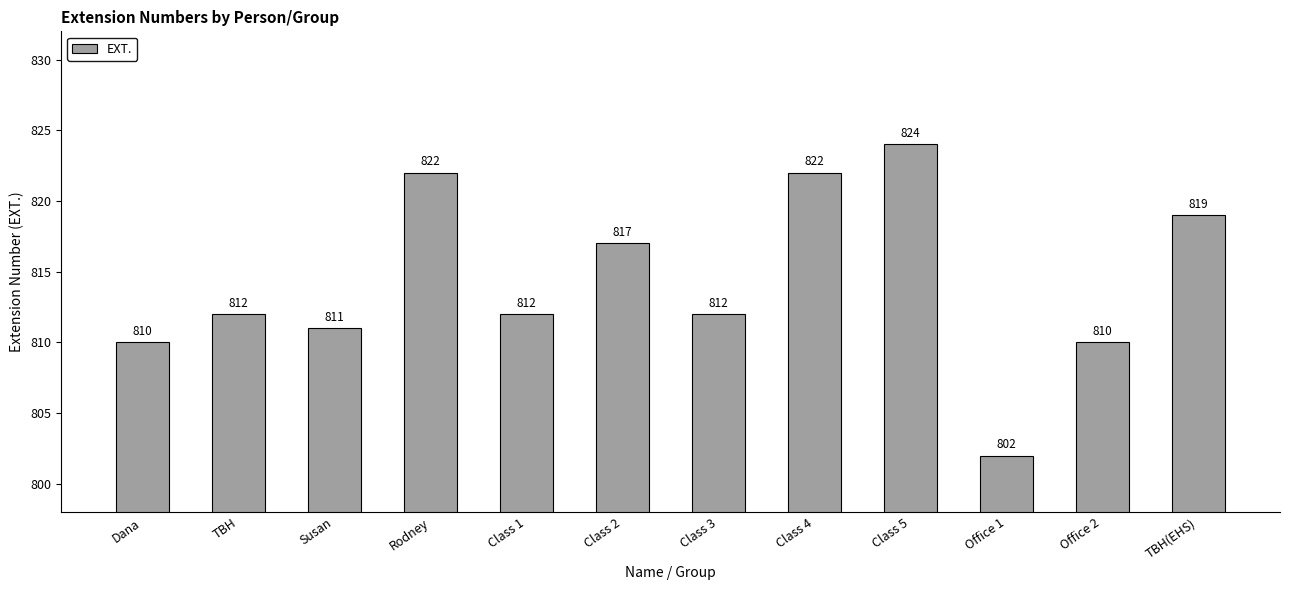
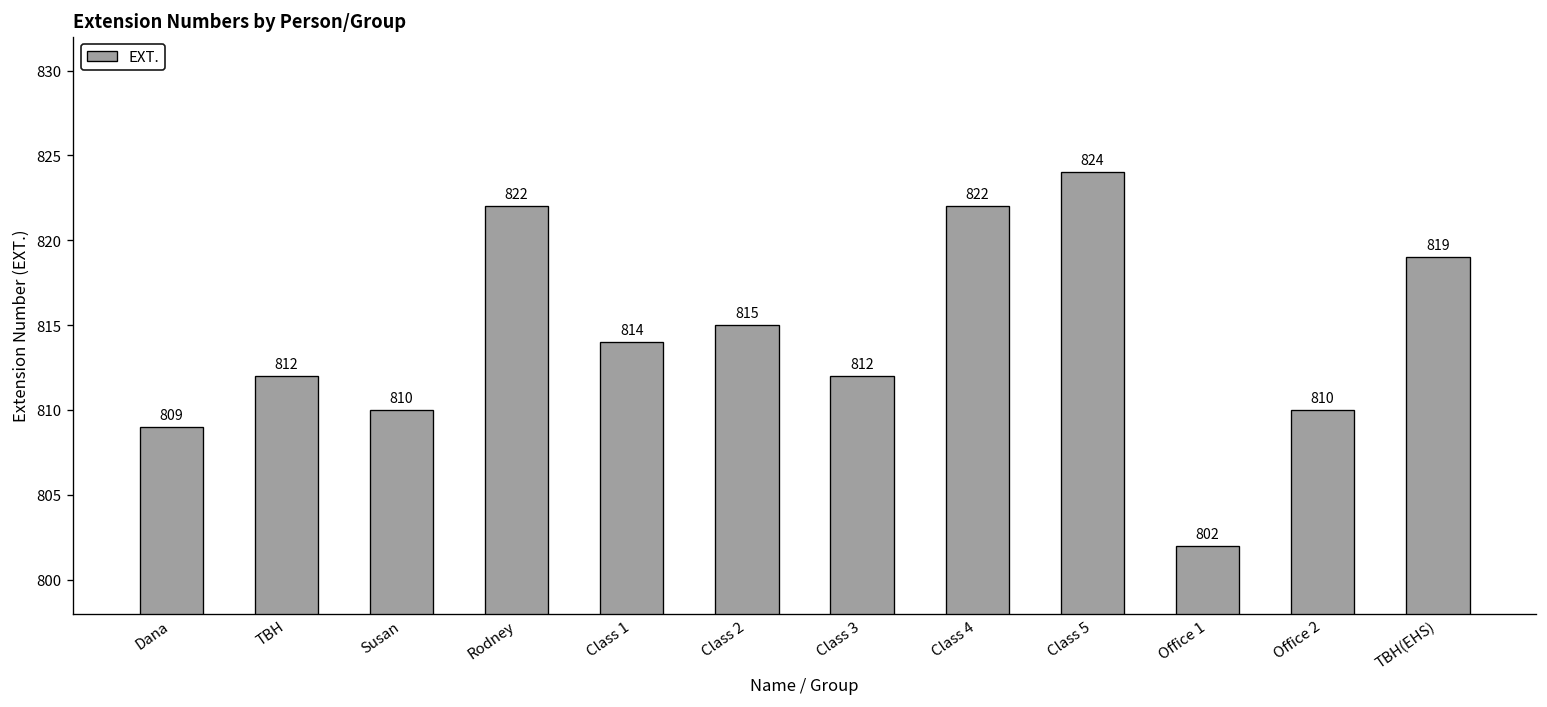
Dana: 810 -> 809
Susan: 811 -> 810
Class 1: 812 -> 814
Class 2: 817 -> 815
